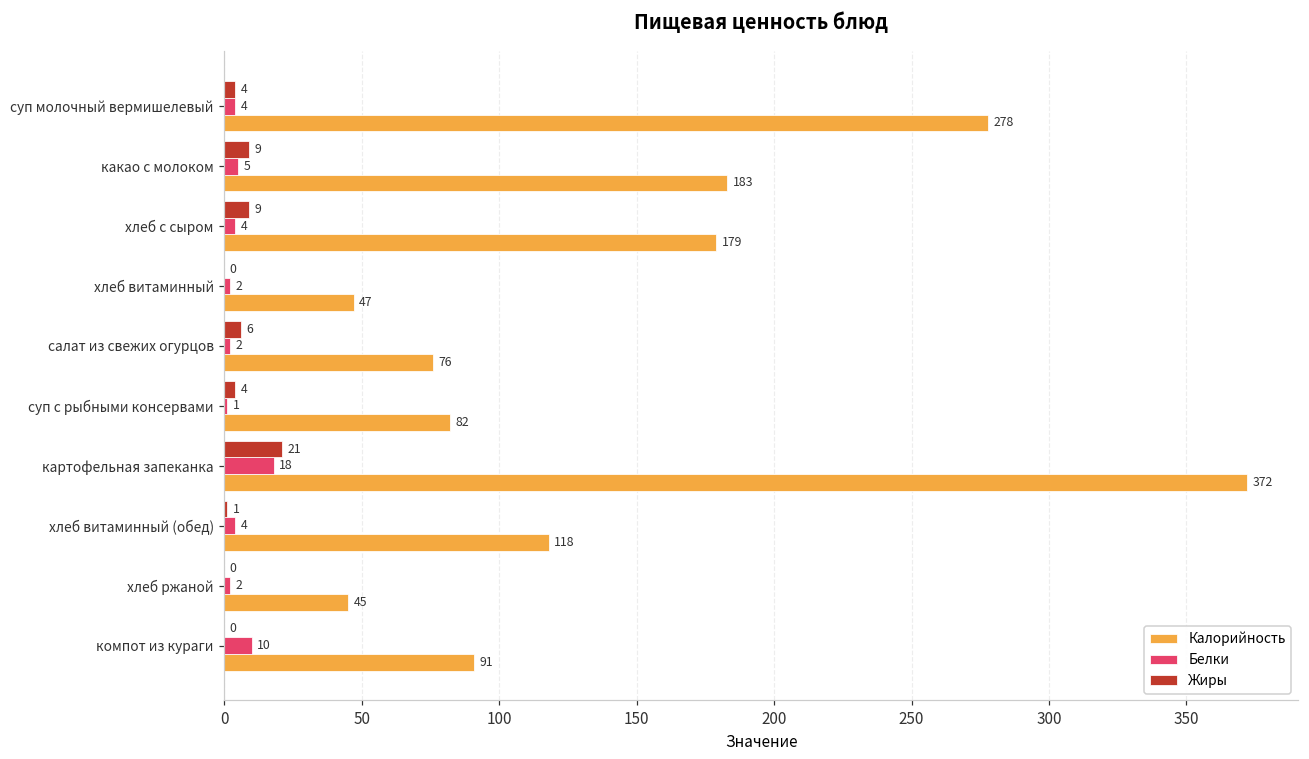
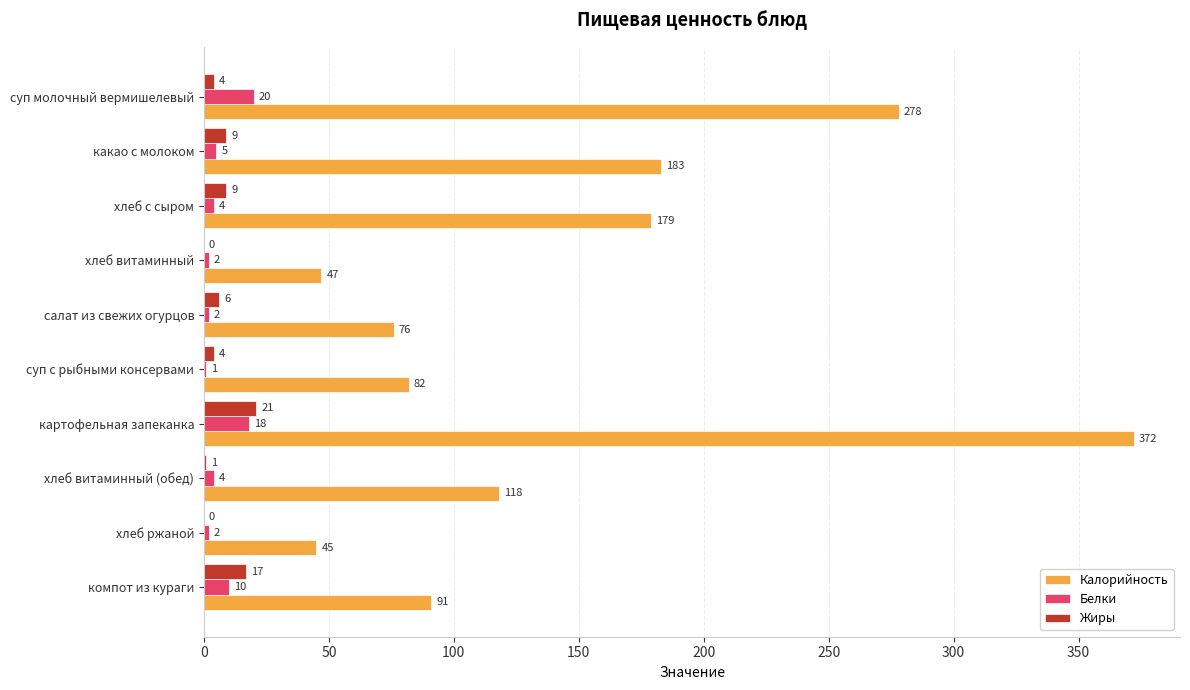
Белки, суп молочный вермишелевый: 4 -> 20
Жиры, компот из кураги: 0 -> 17
